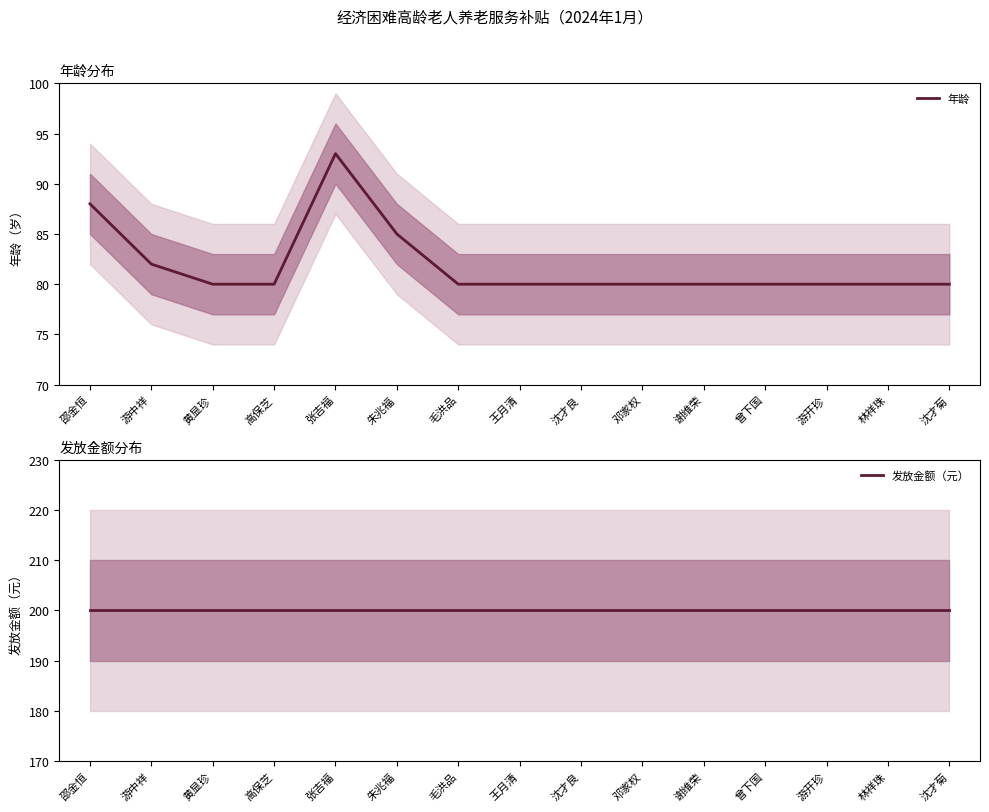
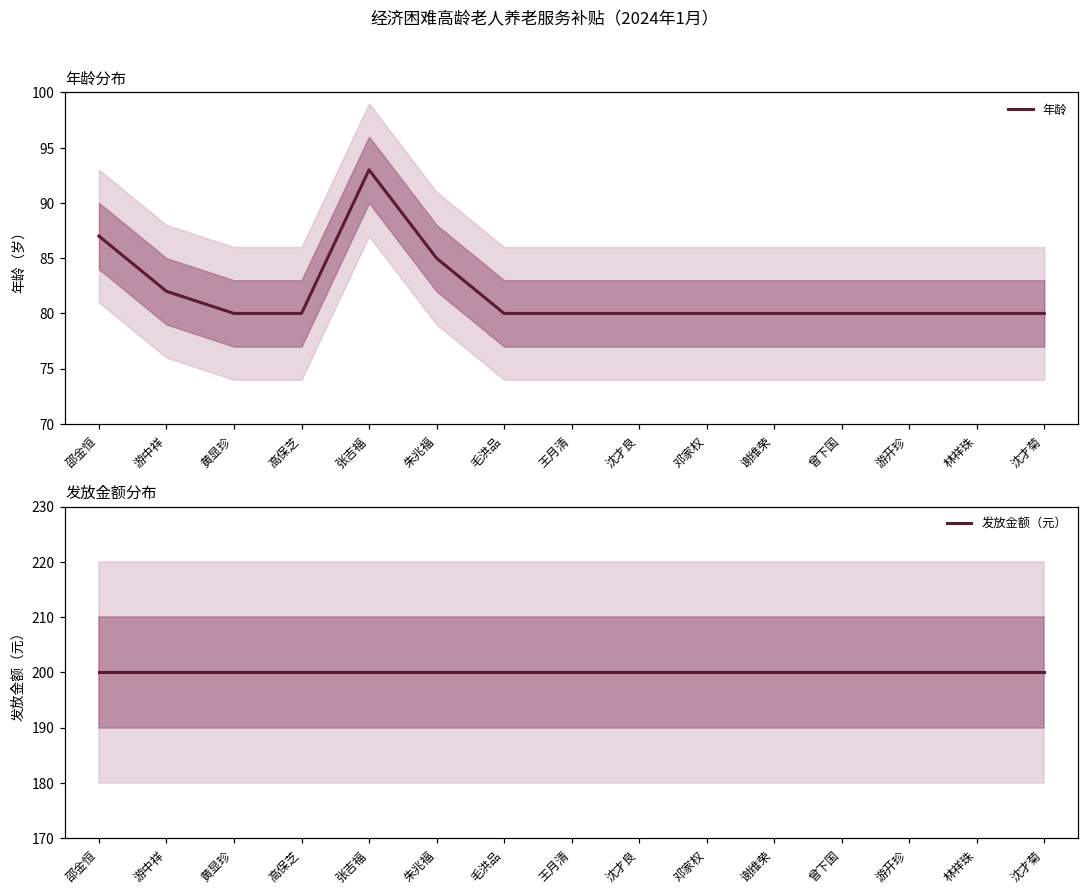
年龄分布, 年龄, 邵金恒: 88 -> 87
